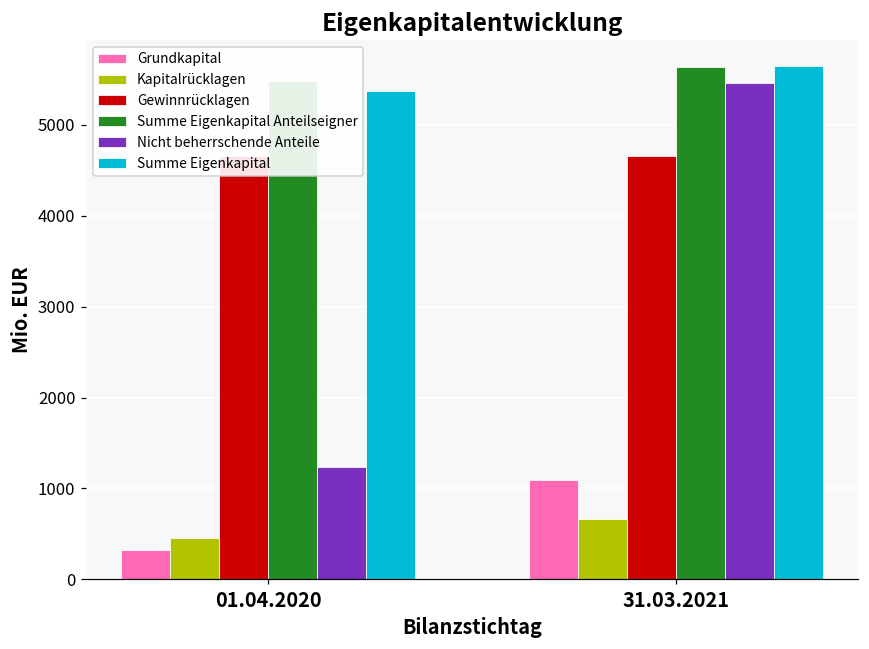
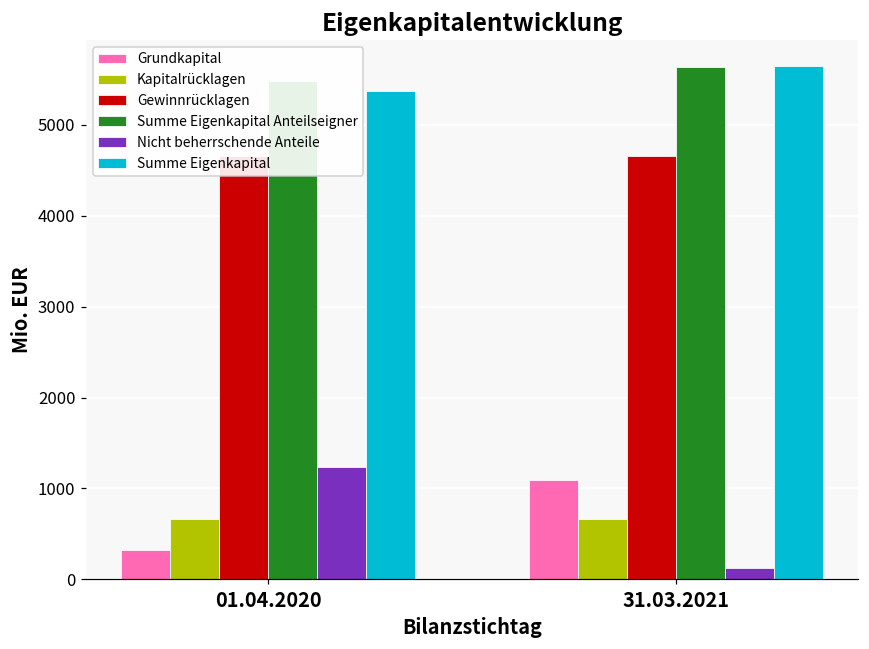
Kapitalrücklagen, 01.04.2020: 500 -> 700
Nicht beherrschende Anteile, 31.03.2021: 5500 -> 100
